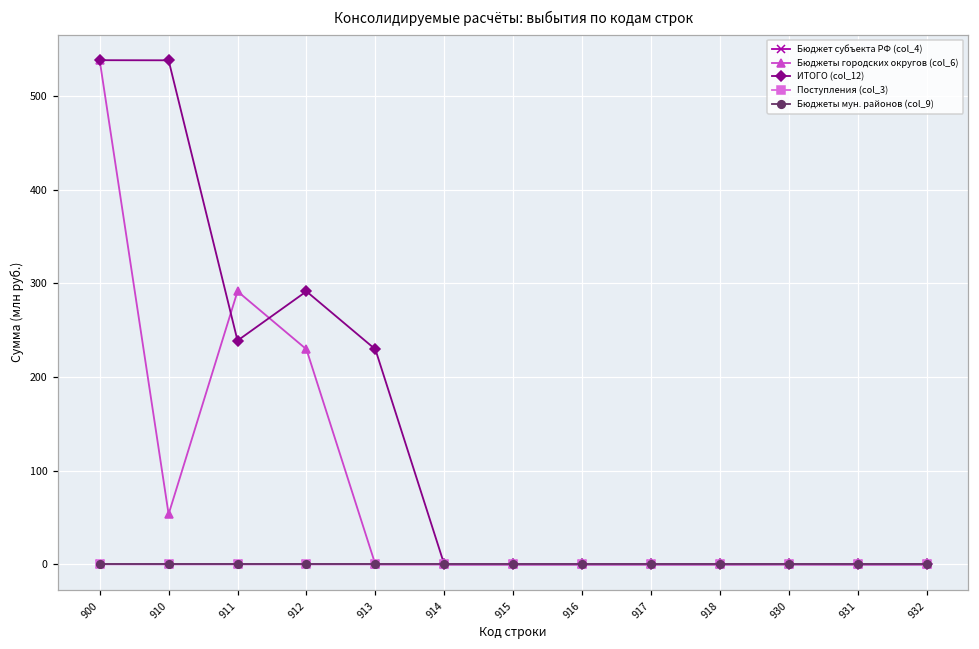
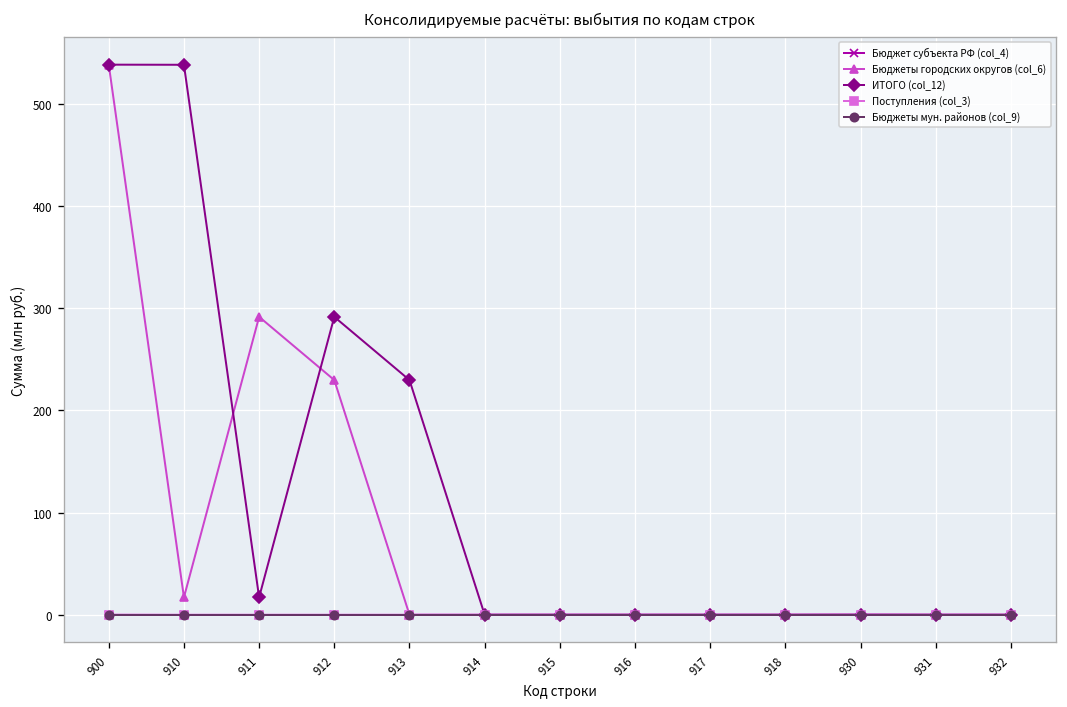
Бюджеты городских округов (col_6), 910: 50 -> 20
ИТОГО (col_12), 911: 240 -> 20
